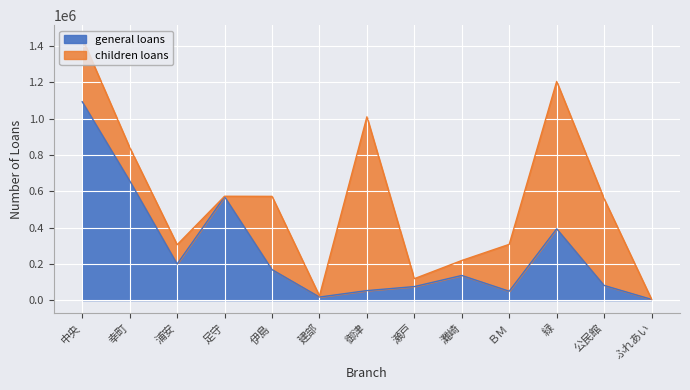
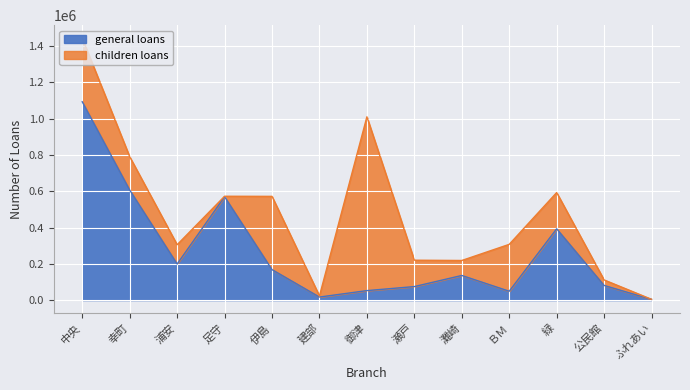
general loans, 幸町: 660000 -> 610000
children loans, 瀬戸: 40000 -> 150000
children loans, 緑: 810000 -> 200000
children loans, 公民館: 480000 -> 30000
